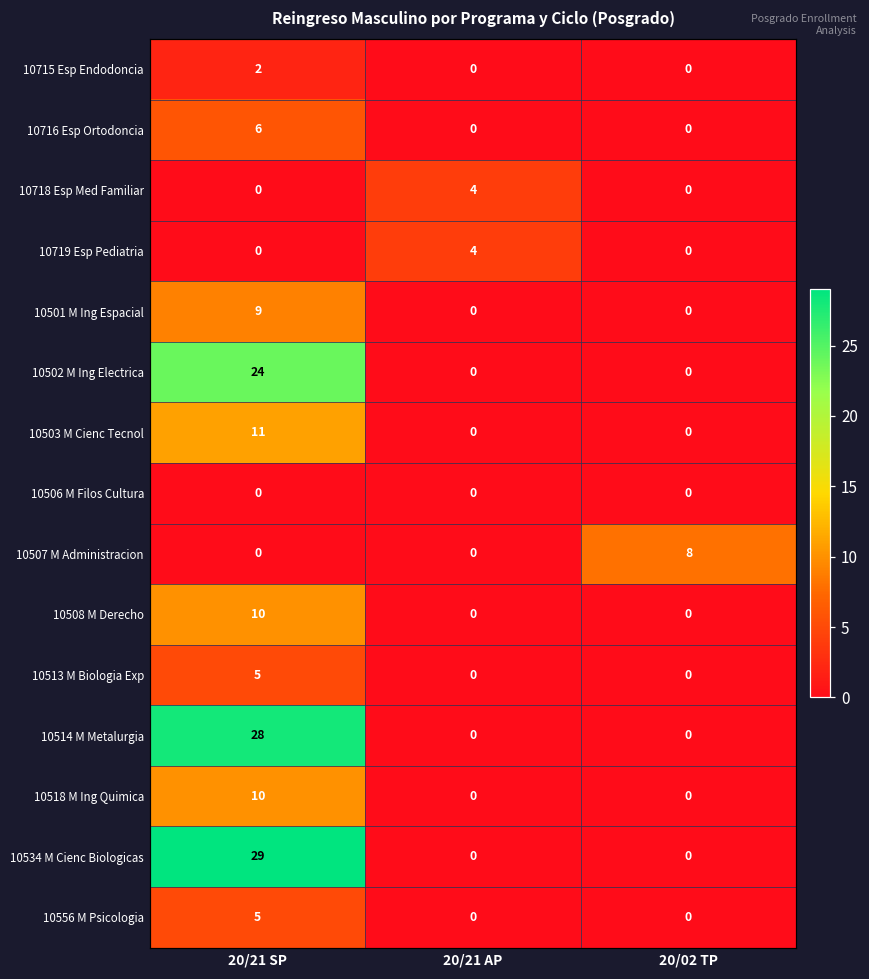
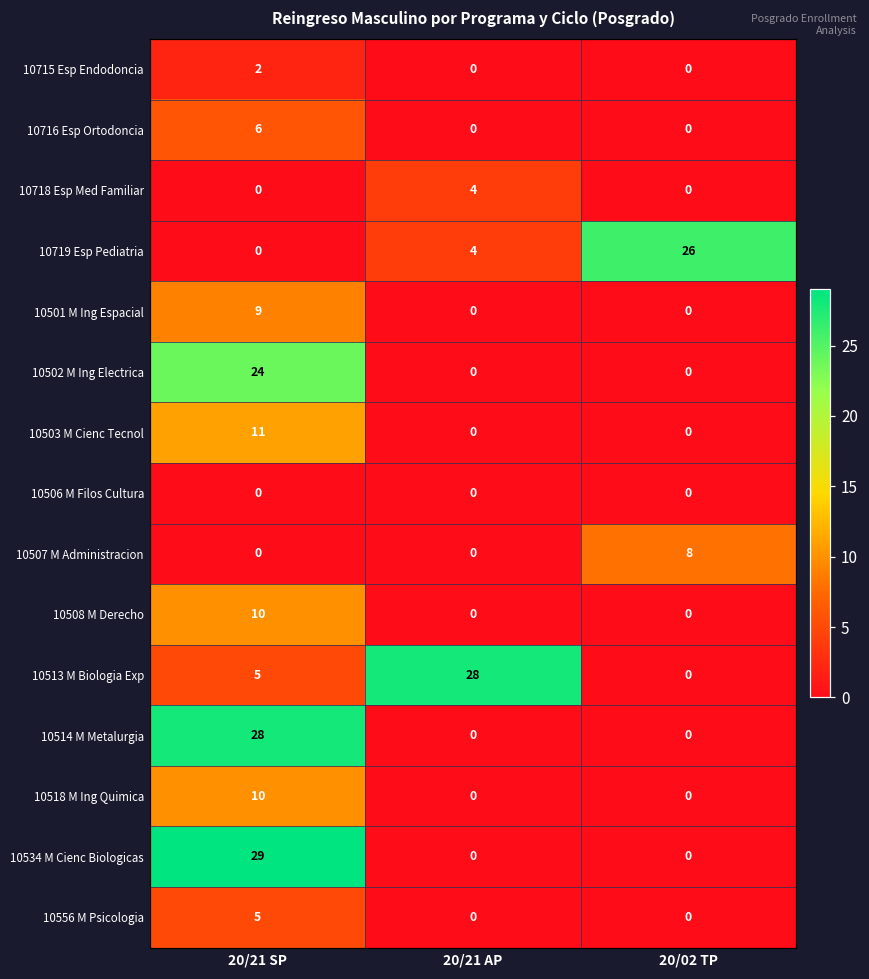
10719 Esp Pediatria, 20/02 TP: 0 -> 26
10513 M Biologia Exp, 20/21 AP: 0 -> 28
